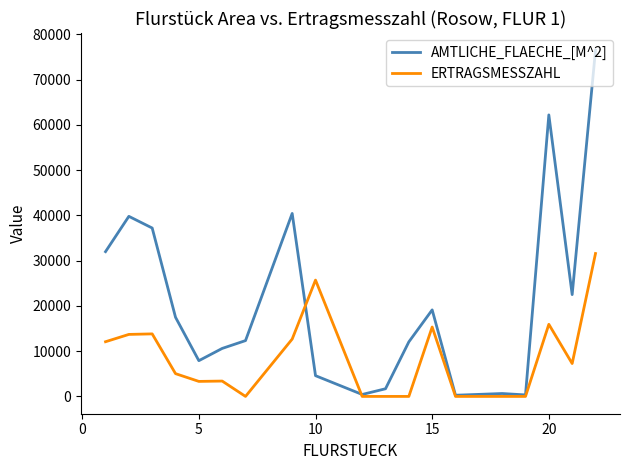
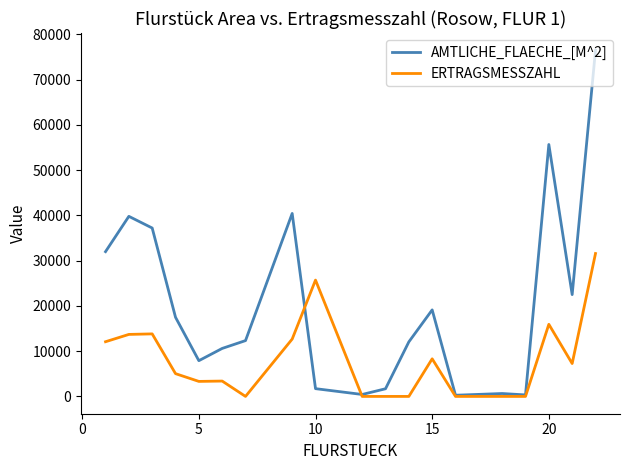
AMTLICHE_FLAECHE_[M^2], 10: 5000 -> 2000
ERTRAGSMESSZAHL, 15: 15000 -> 8000
AMTLICHE_FLAECHE_[M^2], 20: 62000 -> 56000
